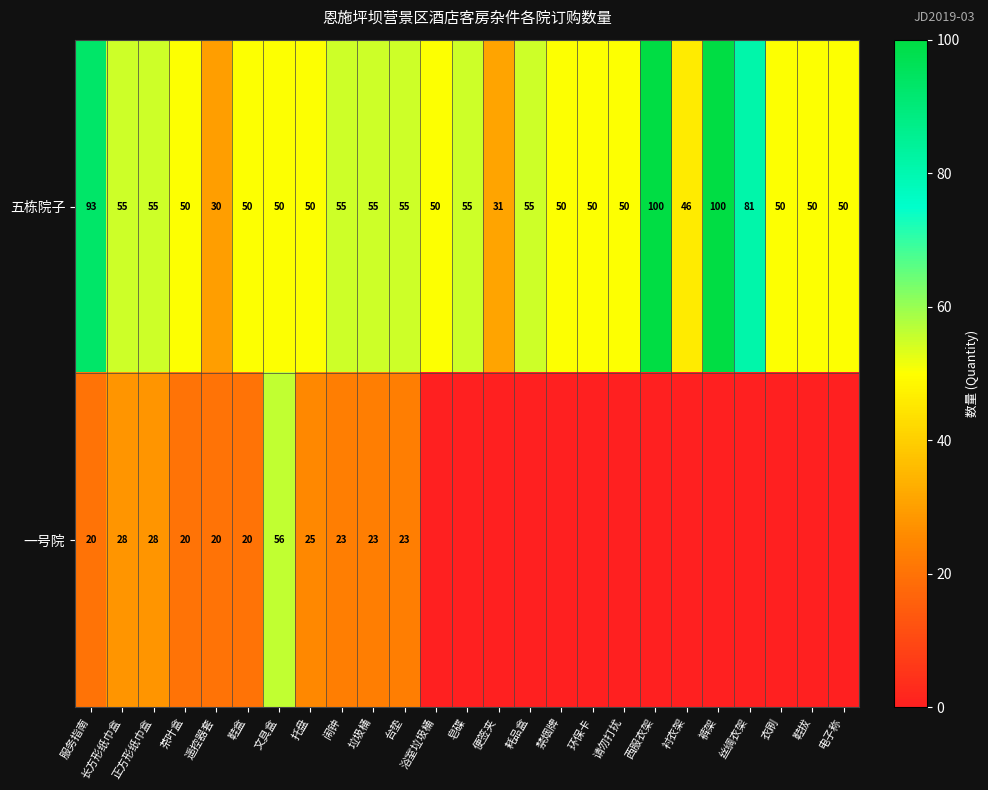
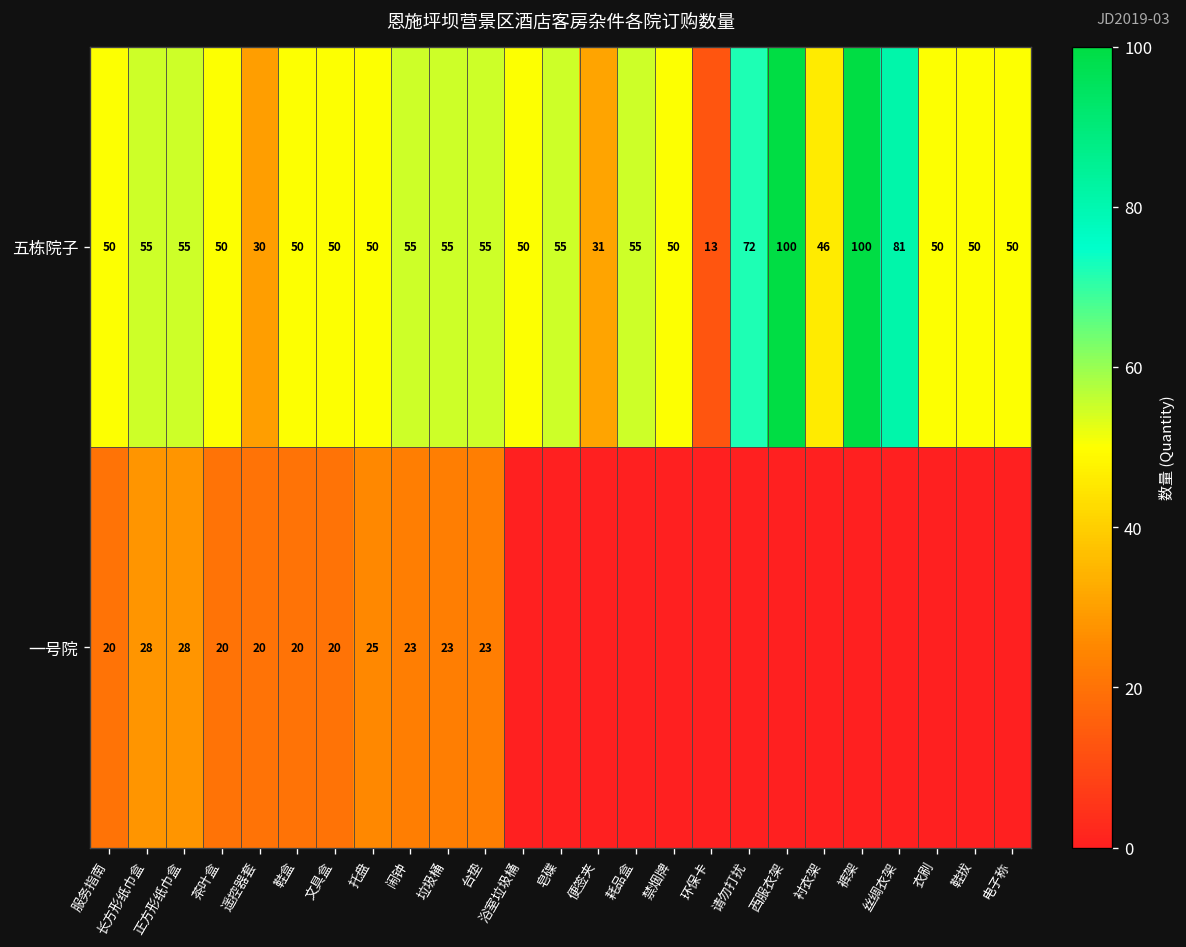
五栋院子, 服务指南: 93 -> 50
五栋院子, 环保卡: 50 -> 13
五栋院子, 请勿打扰: 50 -> 72
一号院, 文具盒: 56 -> 20
